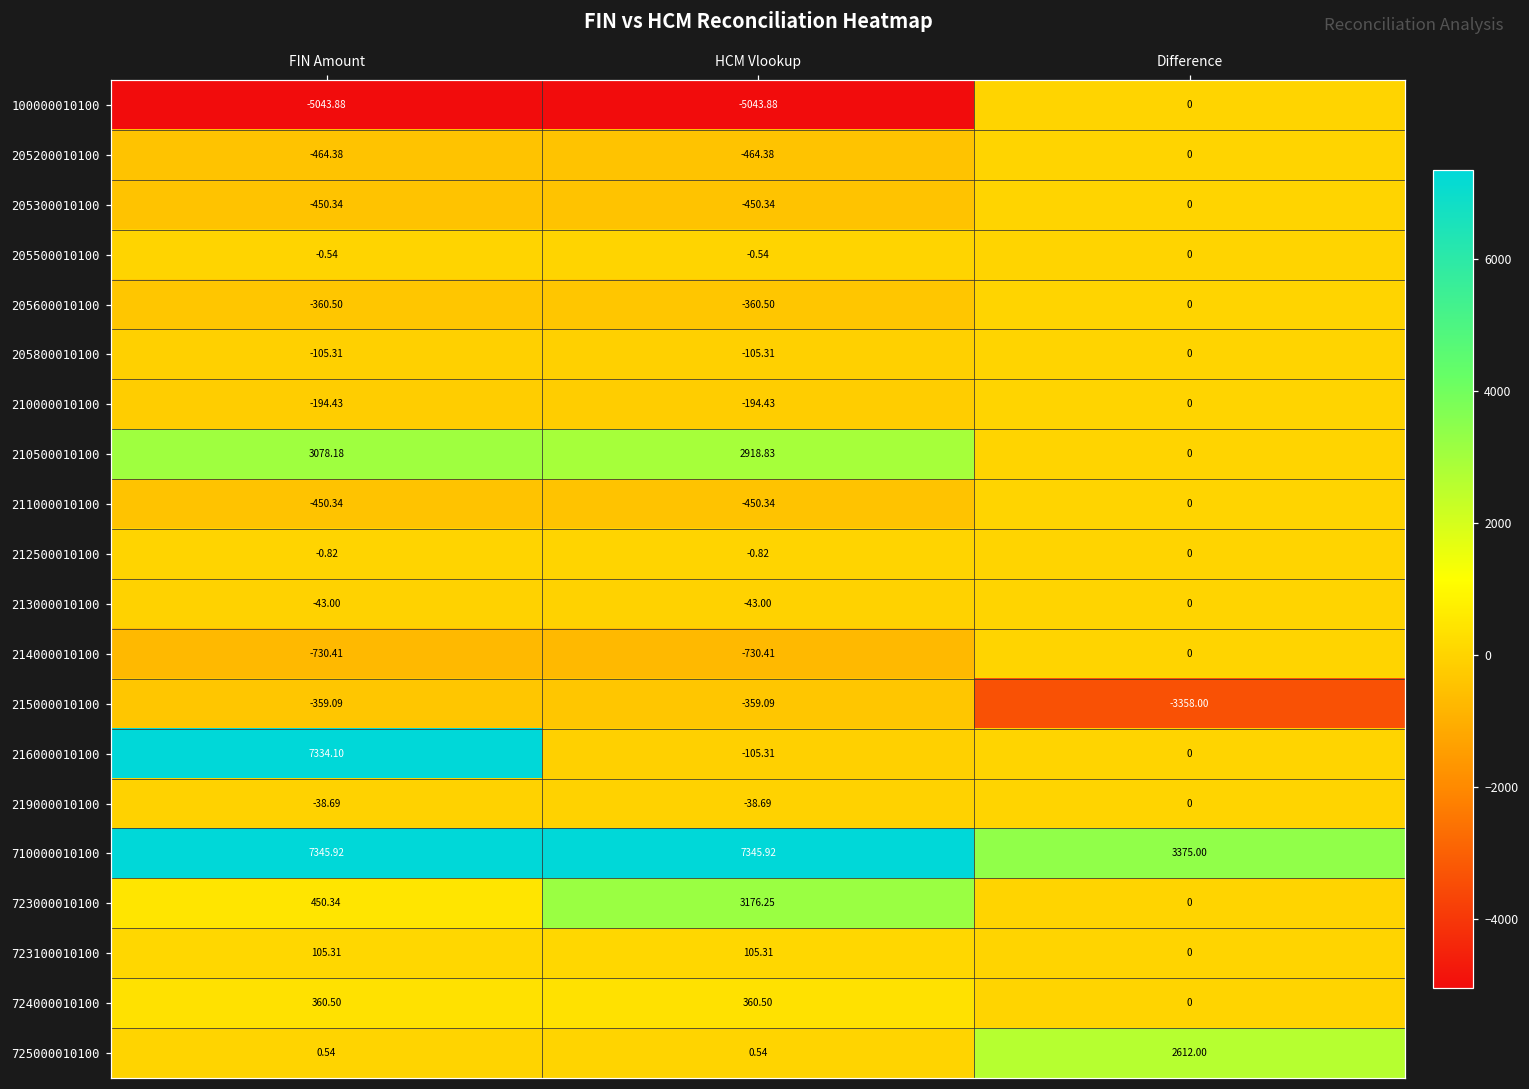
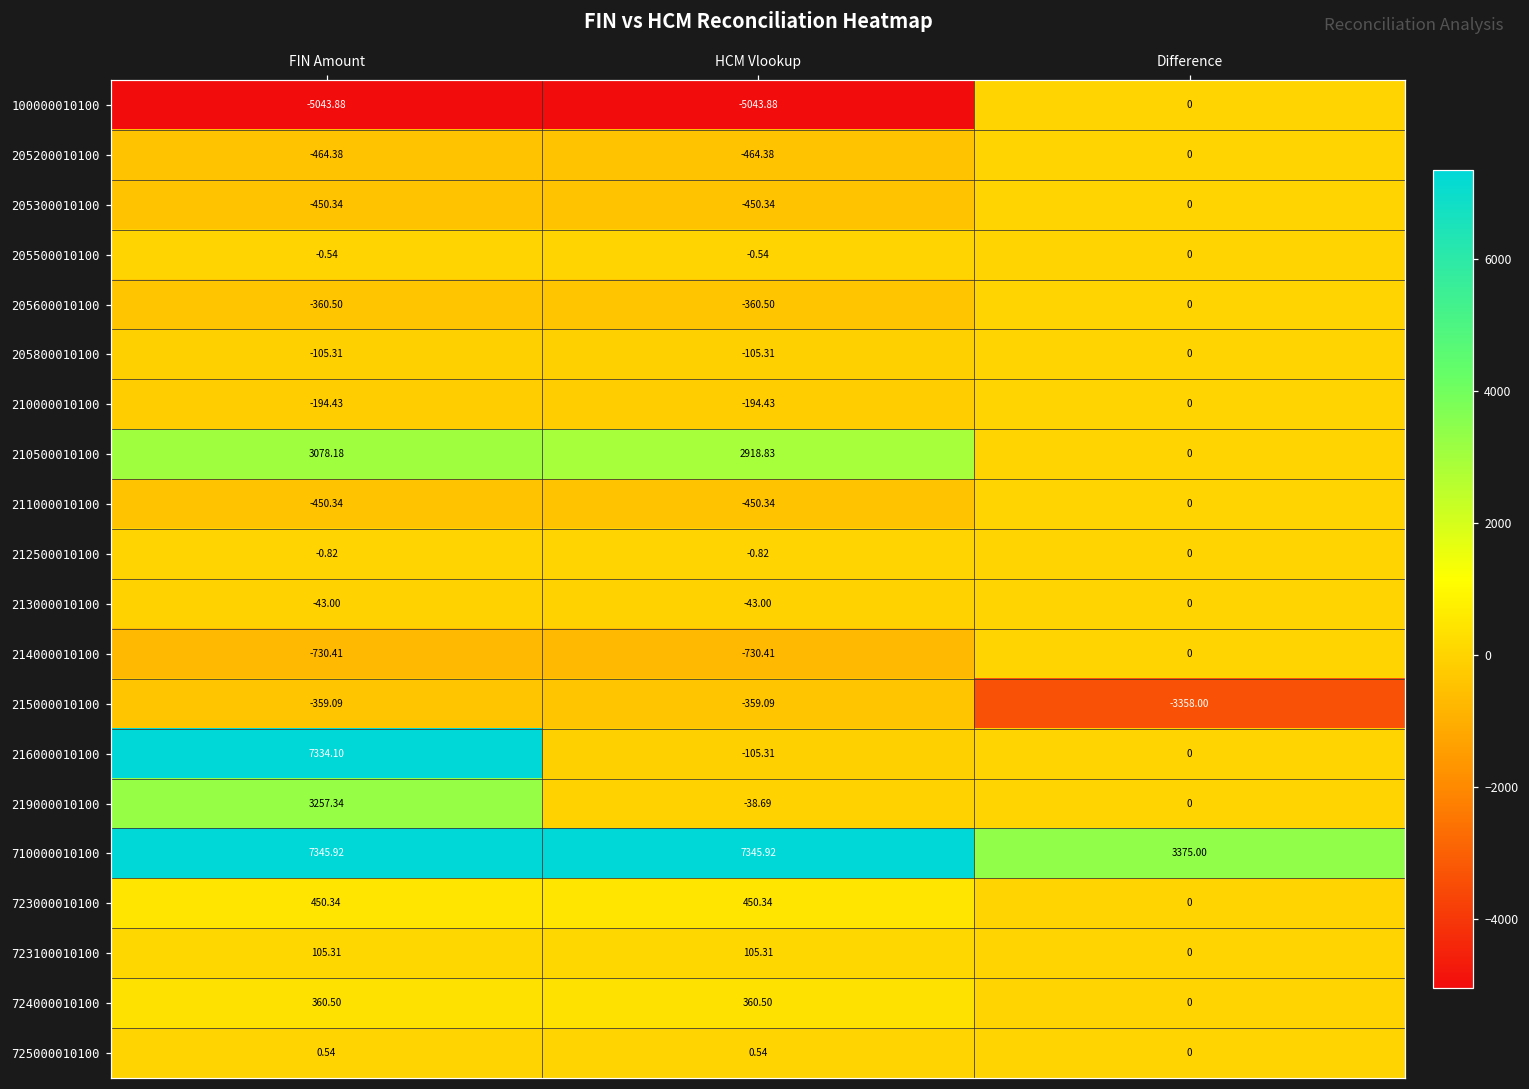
219000010100, FIN Amount: -38.69 -> 3257.34
723000010100, HCM Vlookup: 3176.25 -> 450.34
725000010100, Difference: 2612.00 -> 0
